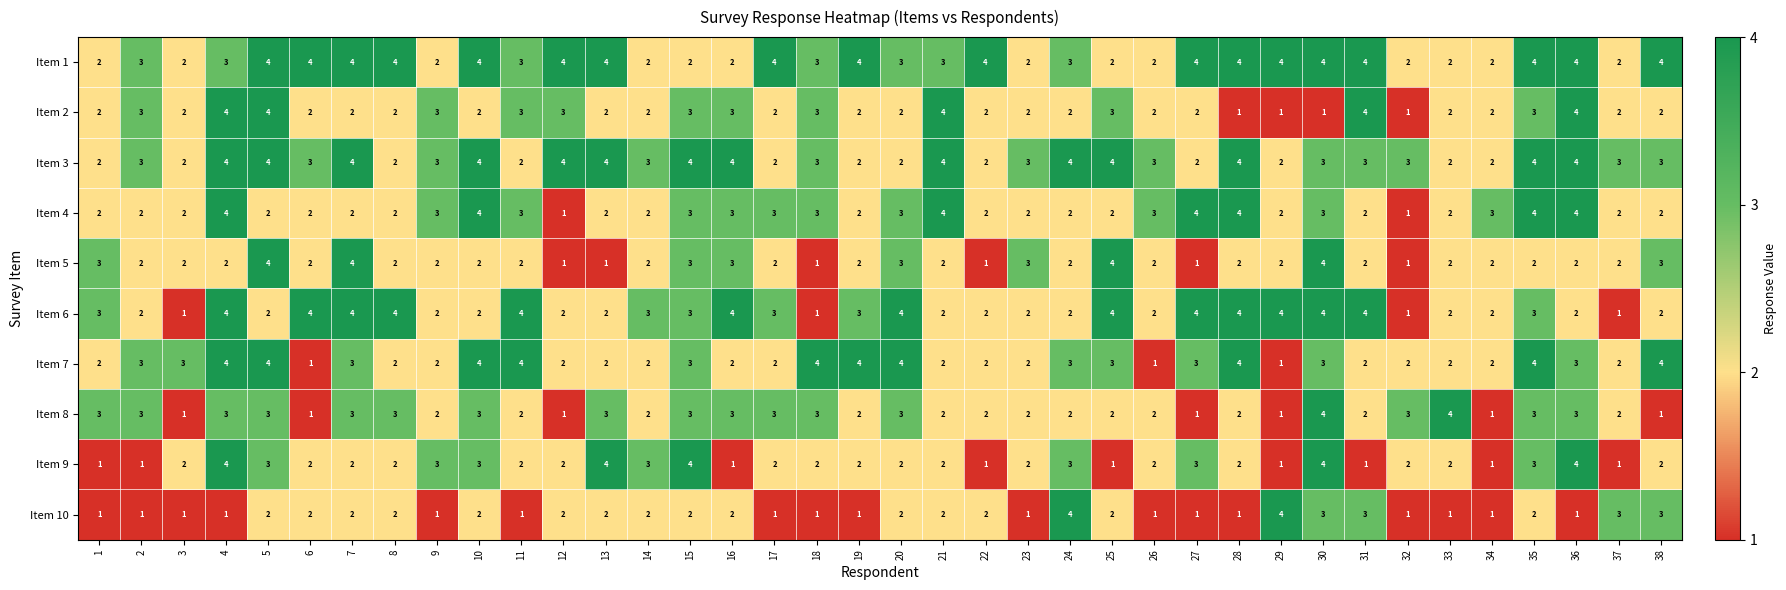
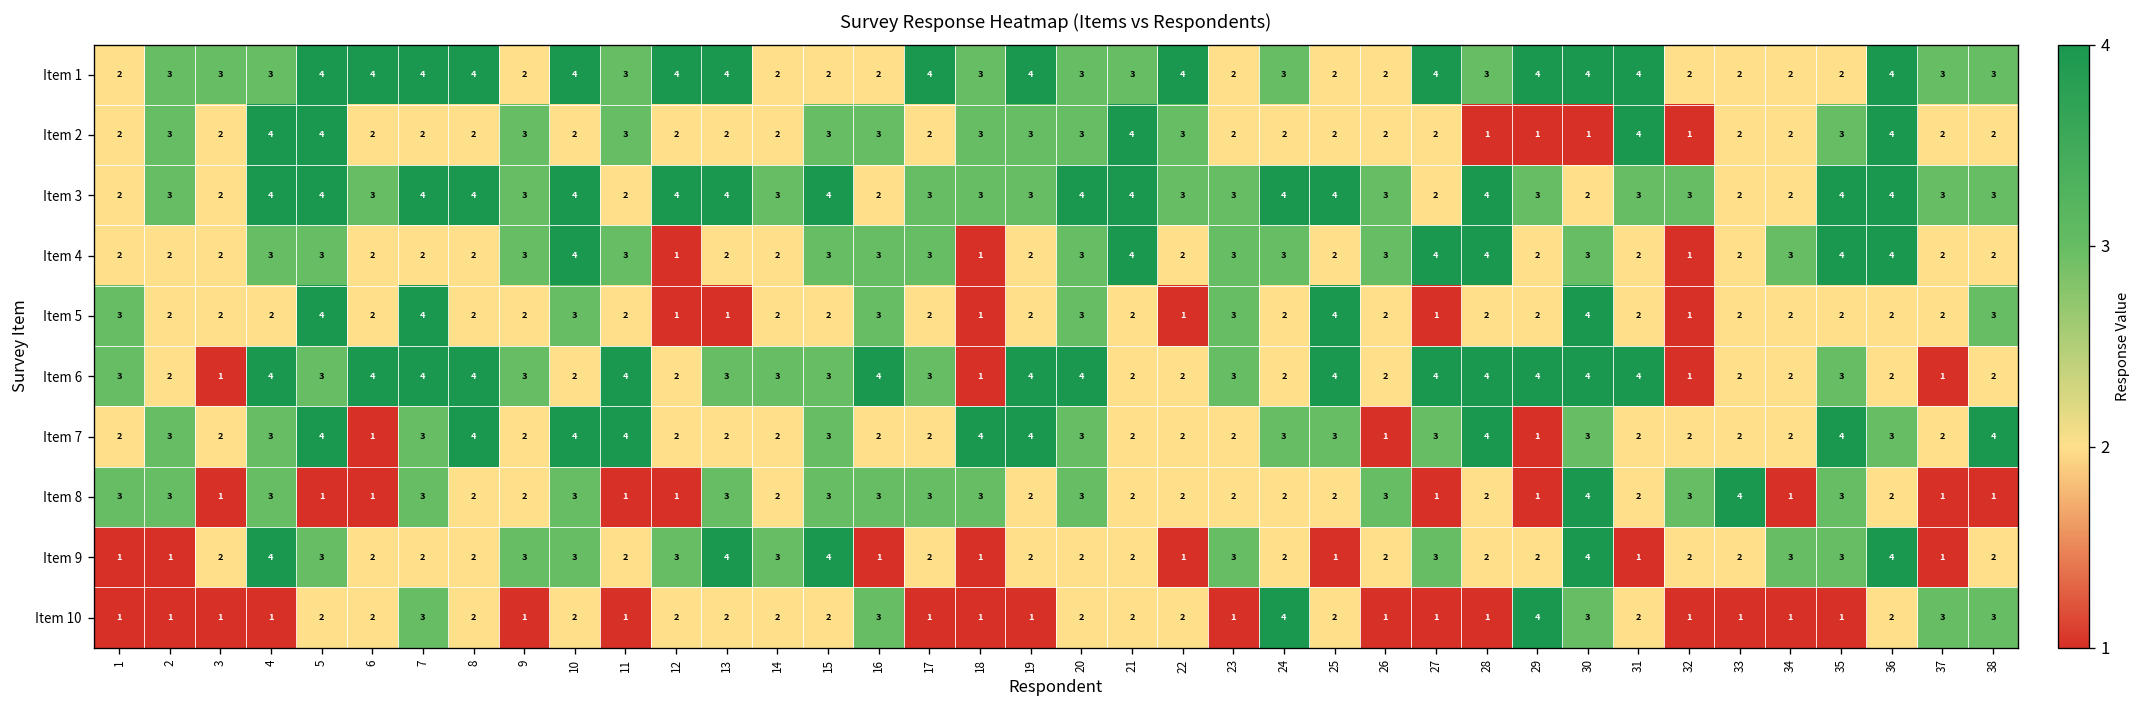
Item 1, 3: 2 -> 3
Item 1, 28: 4 -> 3
Item 1, 35: 4 -> 2
Item 1, 37: 2 -> 3
Item 1, 38: 4 -> 3
Item 2, 12: 3 -> 2
Item 2, 19: 2 -> 3
Item 2, 20: 2 -> 3
Item 2, 22: 2 -> 3
Item 2, 25: 3 -> 2
Item 3, 8: 2 -> 4
Item 3, 16: 4 -> 2
Item 3, 17: 2 -> 3
Item 3, 19: 2 -> 3
Item 3, 20: 2 -> 4
Item 3, 22: 2 -> 3
Item 3, 29: 2 -> 3
Item 3, 30: 3 -> 2
Item 4, 4: 4 -> 3
Item 4, 5: 2 -> 3
Item 4, 18: 3 -> 1
Item 4, 23: 2 -> 3
Item 4, 24: 2 -> 3
Item 5, 10: 2 -> 3
Item 5, 15: 3 -> 2
Item 6, 5: 2 -> 3
Item 6, 9: 2 -> 3
Item 6, 13: 2 -> 3
Item 6, 19: 3 -> 4
Item 6, 23: 2 -> 3
Item 7, 3: 3 -> 2
Item 7, 4: 4 -> 3
Item 7, 8: 2 -> 4
Item 7, 20: 4 -> 3
Item 8, 5: 3 -> 1
Item 8, 8: 3 -> 2
Item 8, 11: 2 -> 1
Item 8, 26: 2 -> 3
Item 8, 36: 3 -> 2
Item 8, 37: 2 -> 1
Item 9, 12: 2 -> 3
Item 9, 18: 2 -> 1
Item 9, 23: 2 -> 3
Item 9, 24: 3 -> 2
Item 9, 29: 1 -> 2
Item 9, 34: 1 -> 3
Item 10, 7: 2 -> 3
Item 10, 16: 2 -> 3
Item 10, 31: 3 -> 2
Item 10, 35: 2 -> 1
Item 10, 36: 1 -> 2
